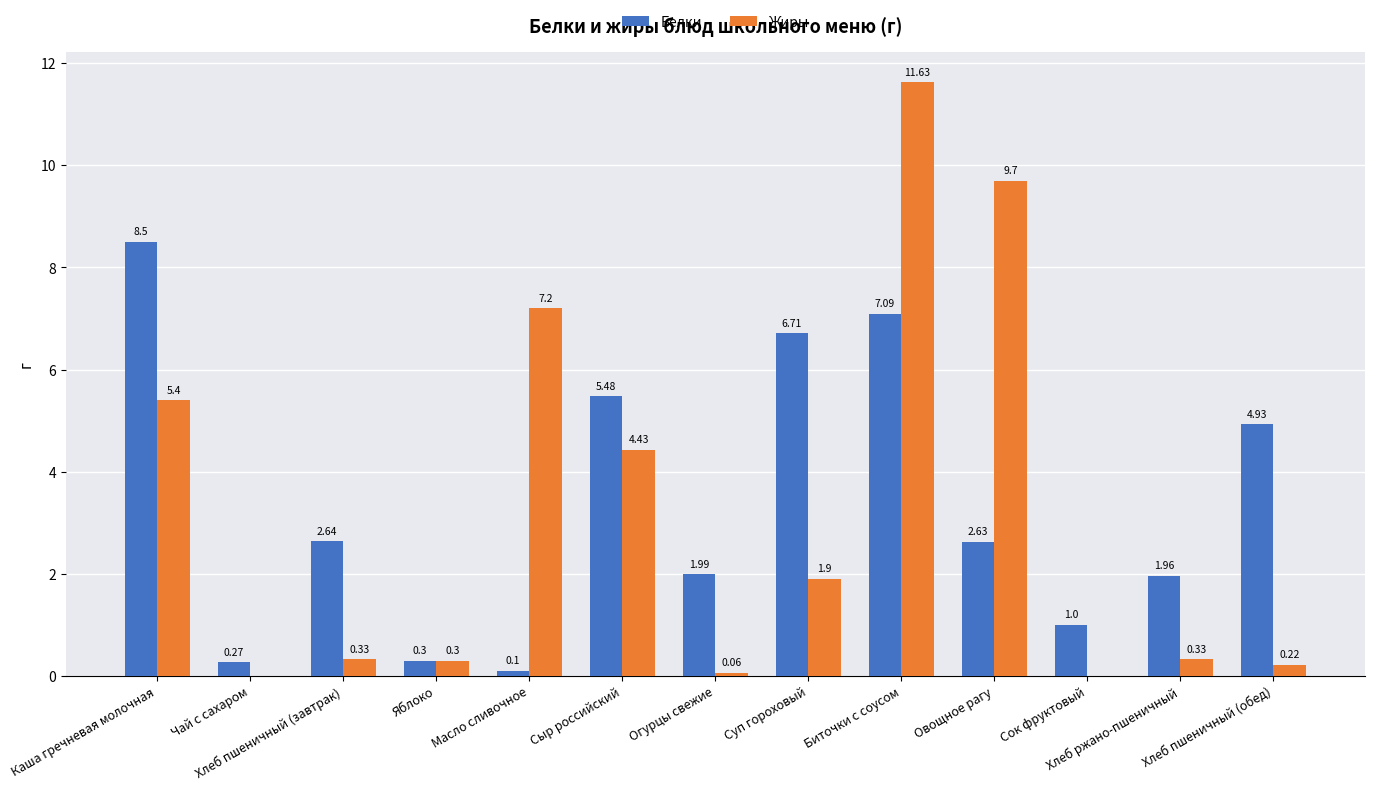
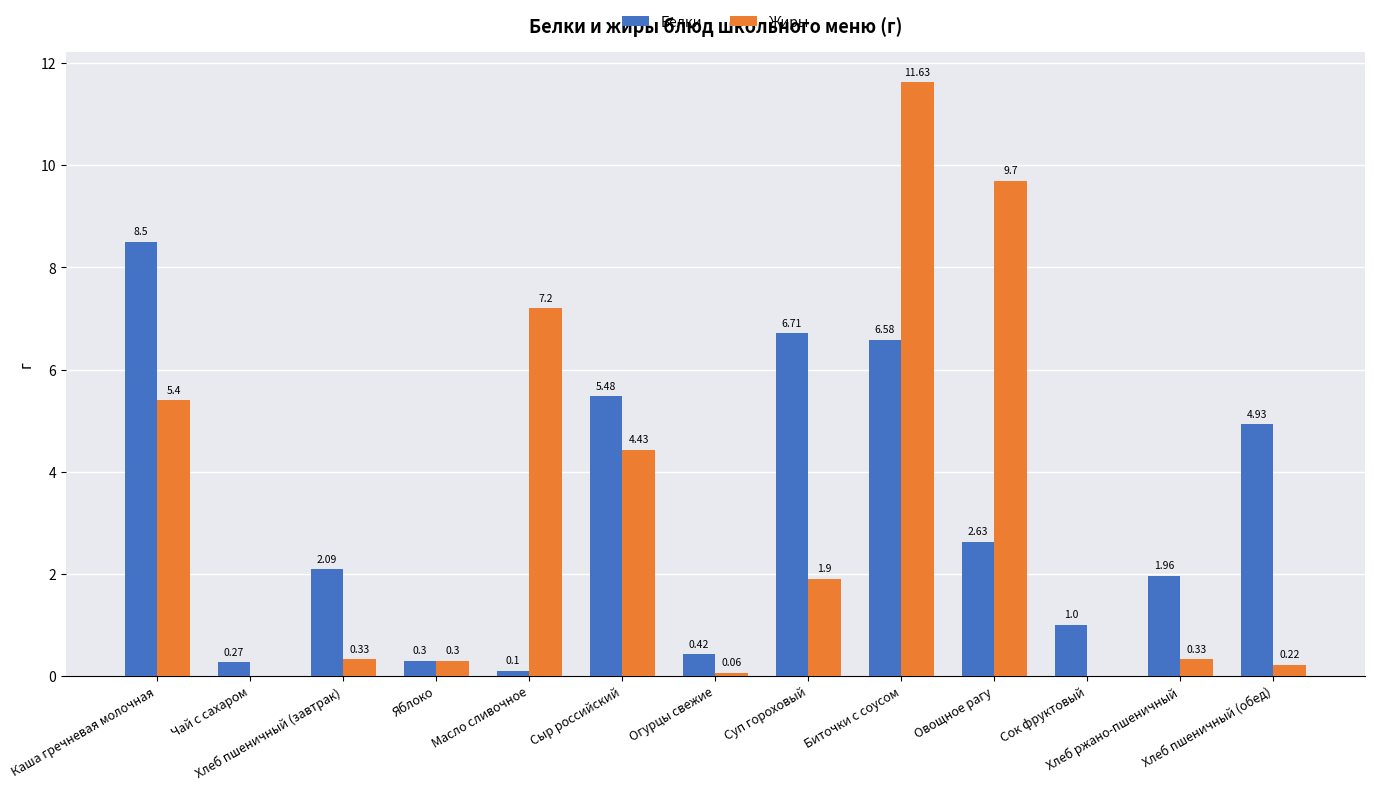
Белки, Хлеб пшеничный (завтрак): 2.64 -> 2.09
Белки, Огурцы свежие: 1.99 -> 0.42
Белки, Биточки с соусом: 7.09 -> 6.58
